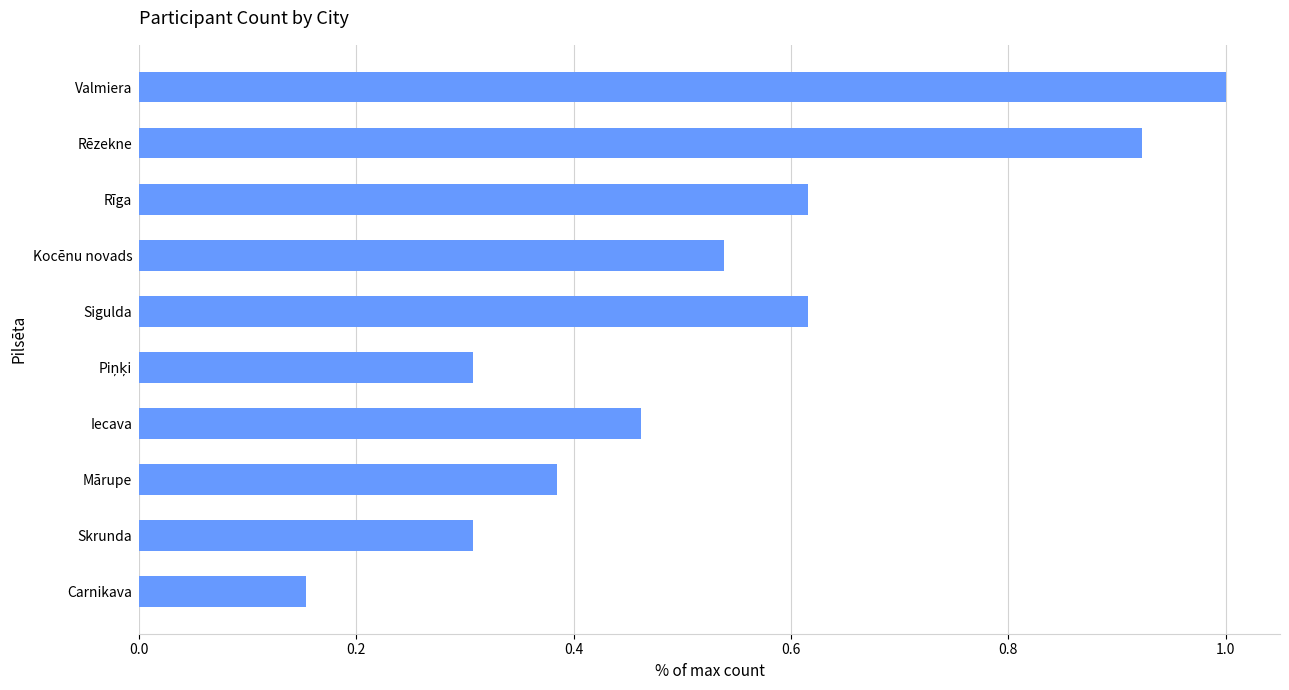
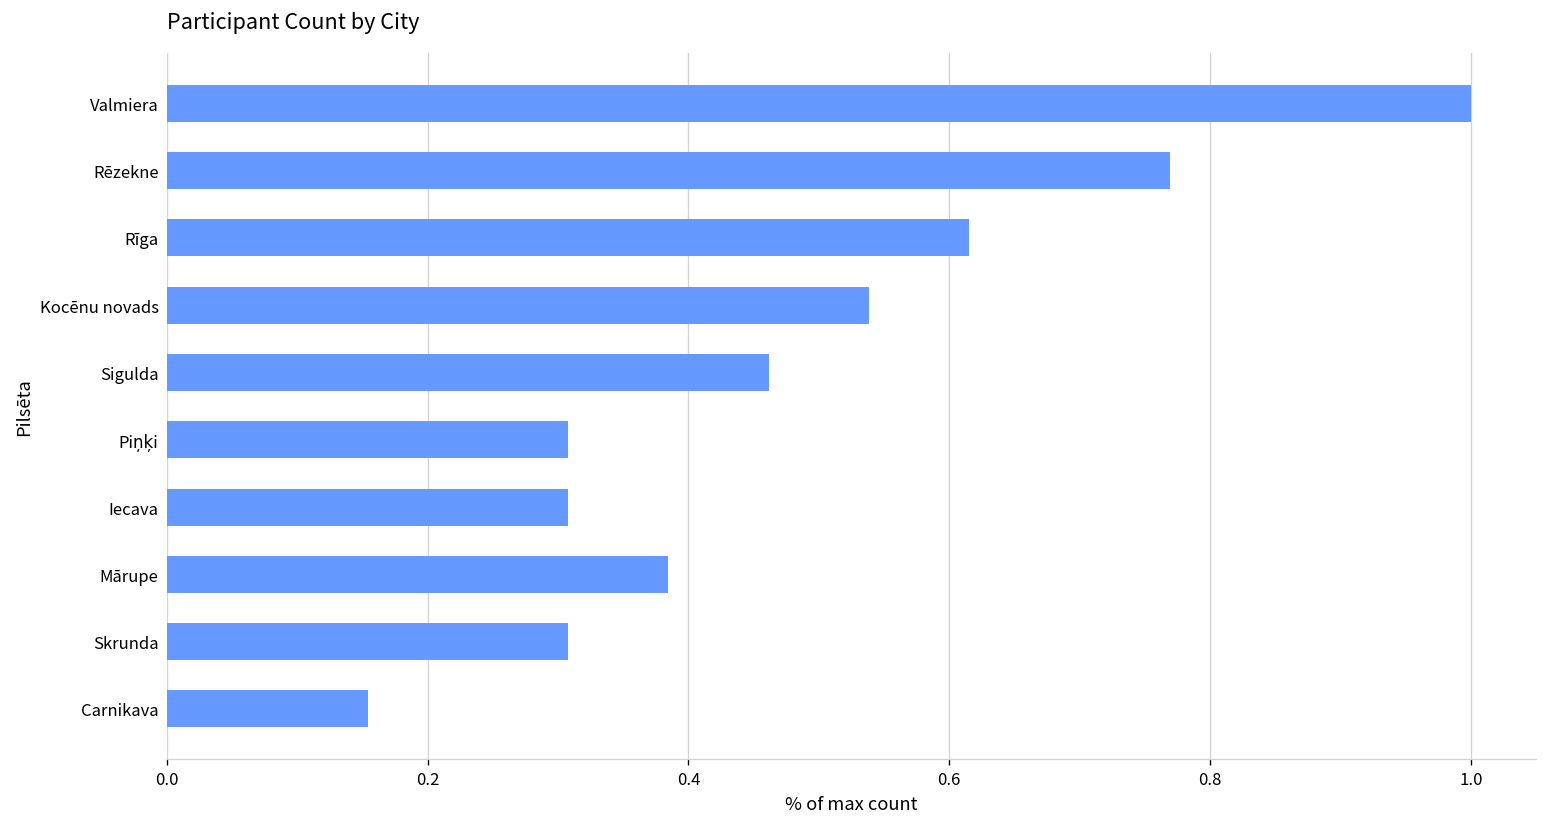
Rēzekne: 0.923 -> 0.769
Sigulda: 0.615 -> 0.462
Iecava: 0.462 -> 0.308
